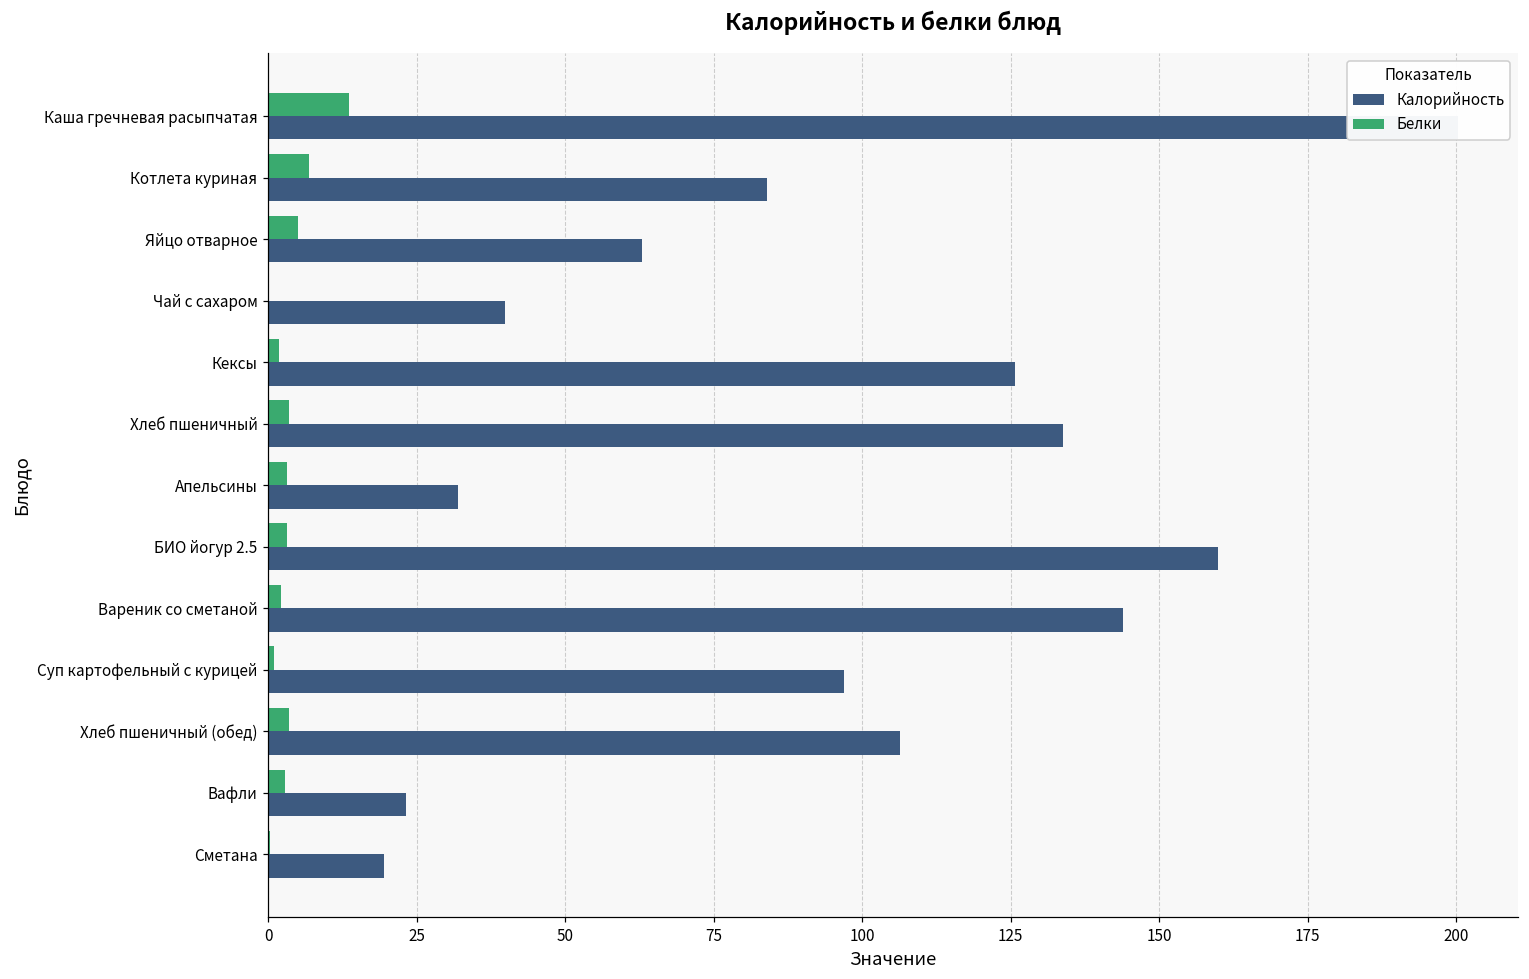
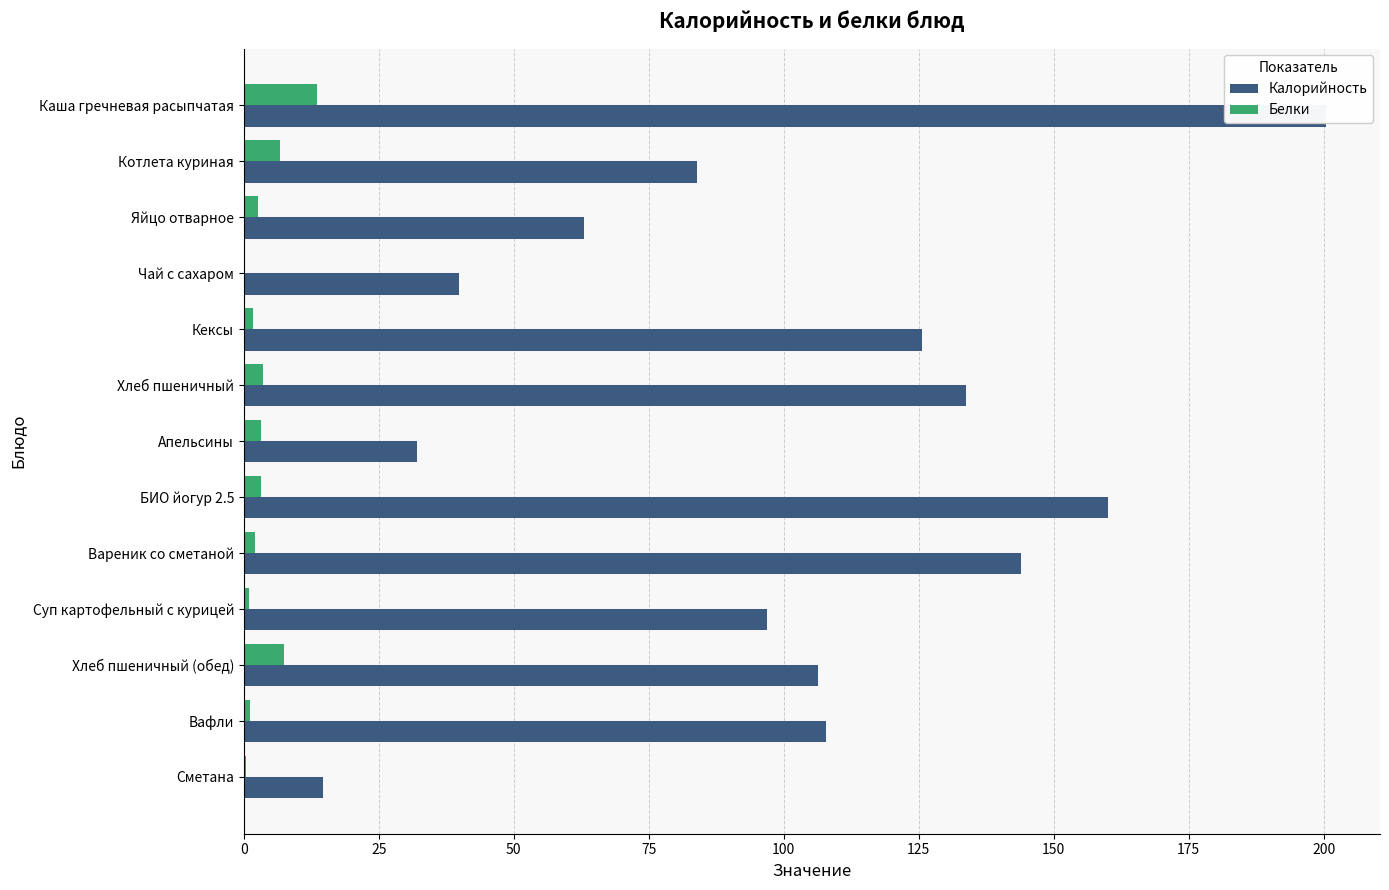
Белки, Яйцо отварное: 5 -> 3
Белки, Хлеб пшеничный (обед): 4 -> 7
Белки, Вафли: 3 -> 1
Калорийность, Вафли: 23 -> 108
Калорийность, Сметана: 20 -> 15
